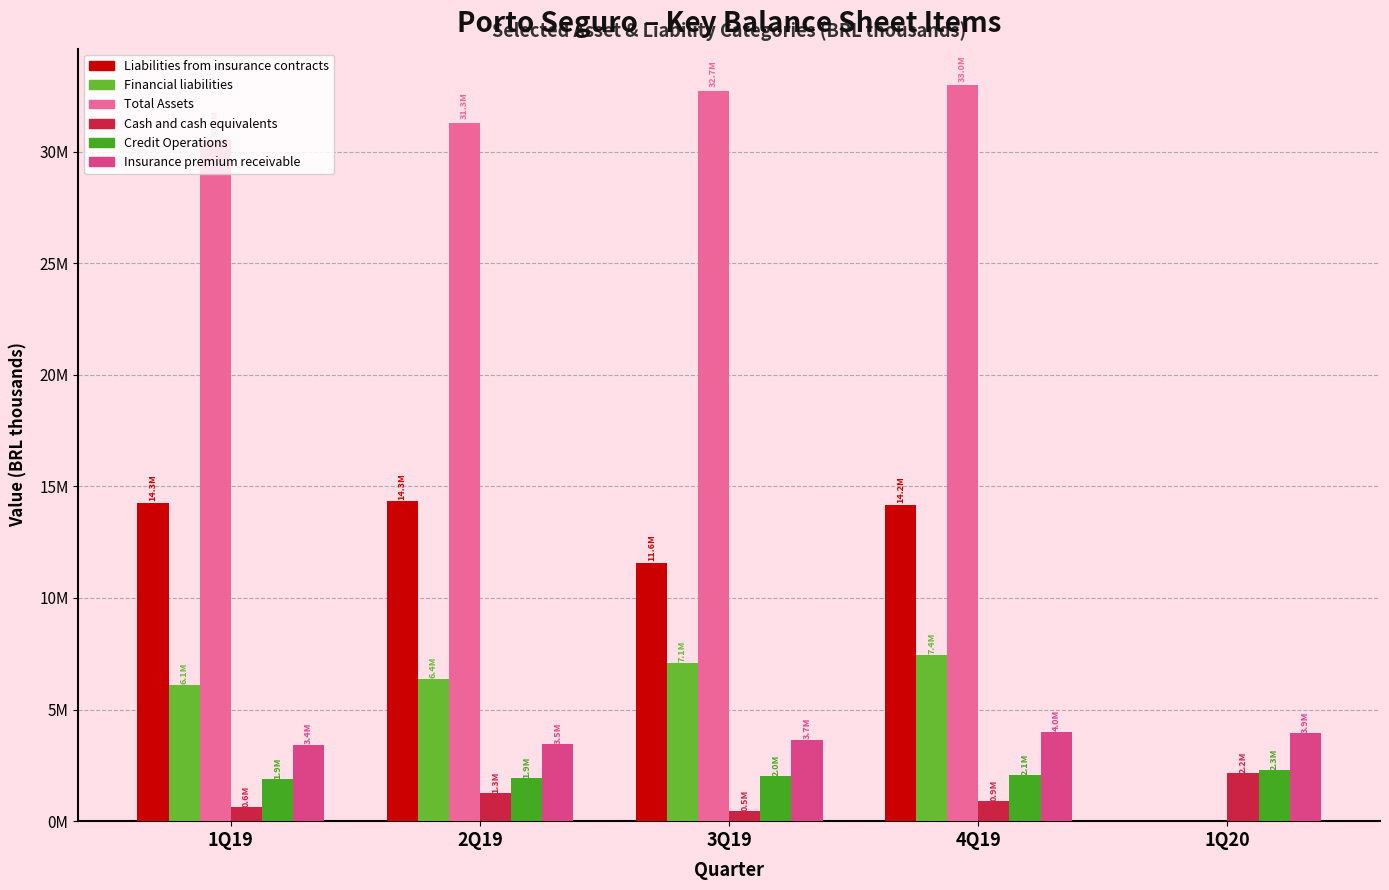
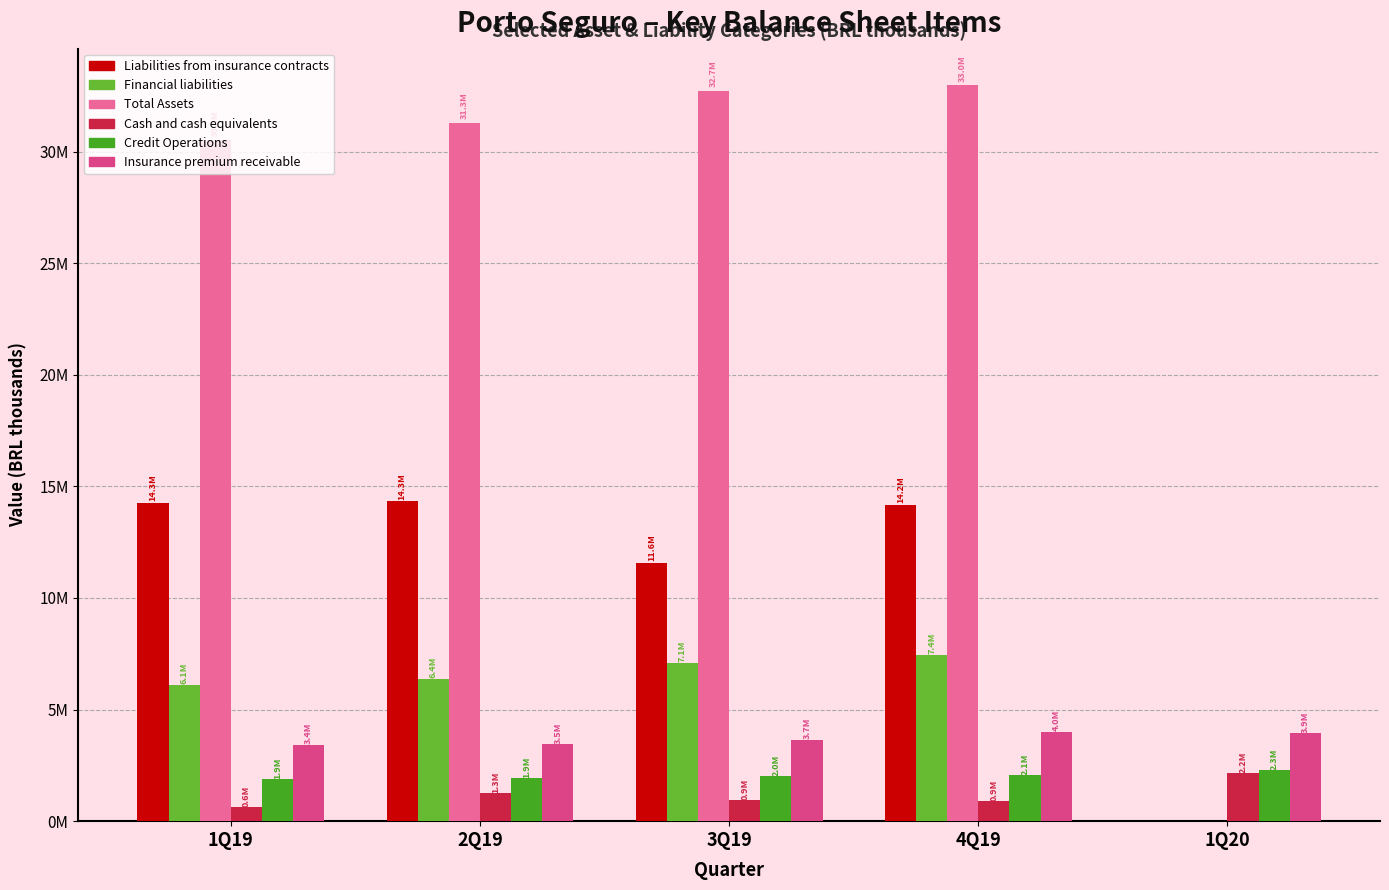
Cash and cash equivalents, 3Q19: 0.5M -> 0.9M
